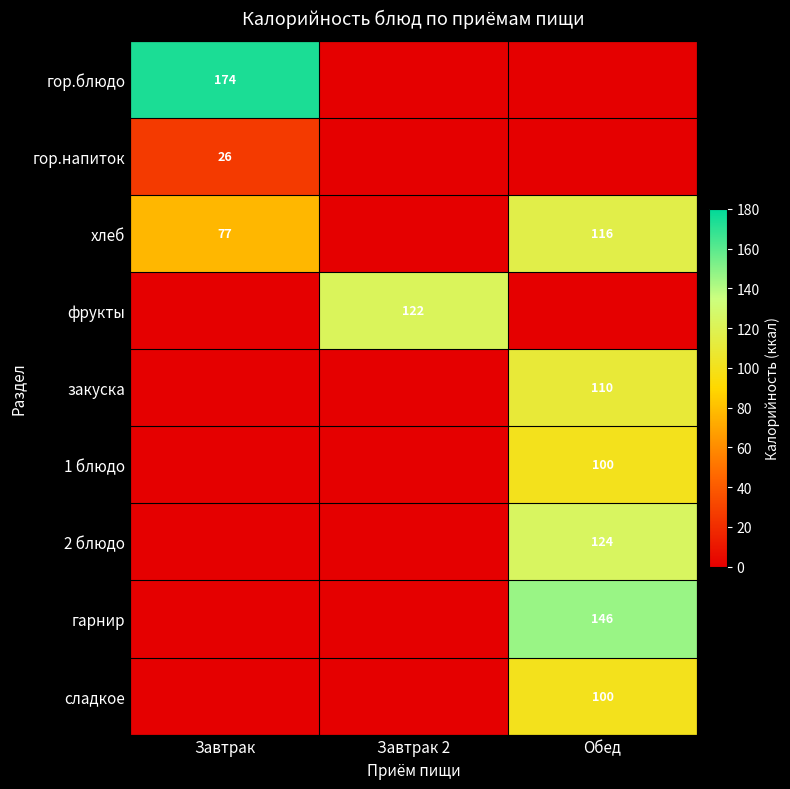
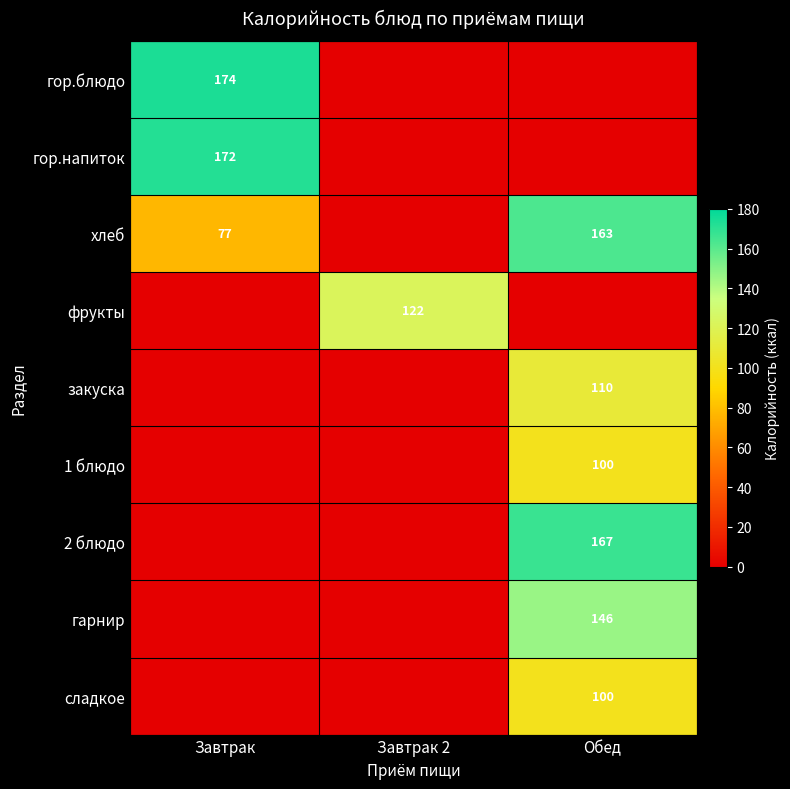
гор.напиток, Завтрак: 26 -> 172
хлеб, Обед: 116 -> 163
2 блюдо, Обед: 124 -> 167
